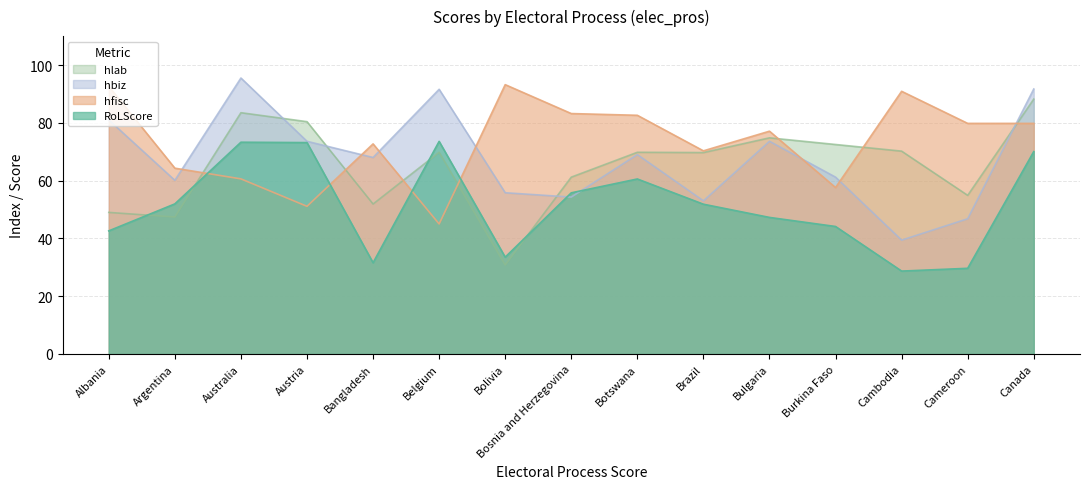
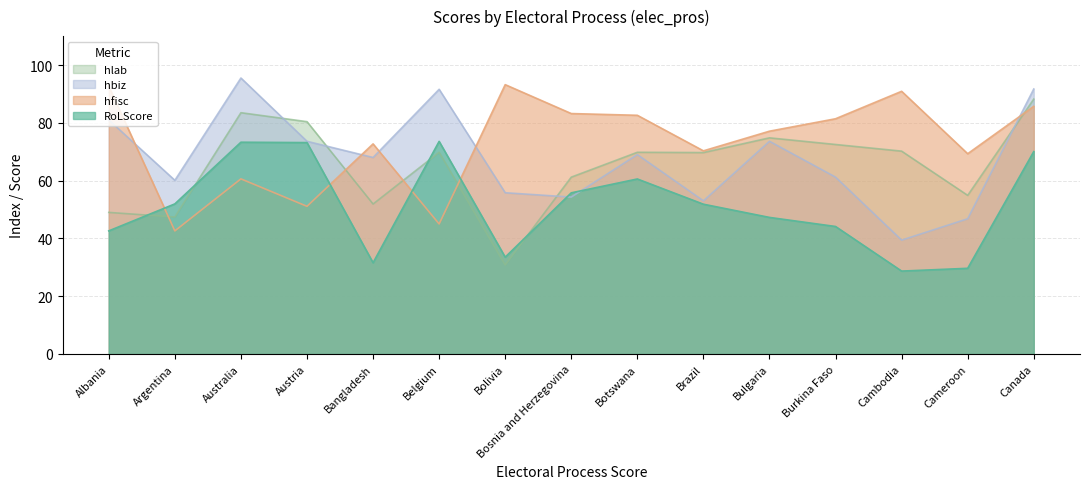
hfisc, Argentina: 64 -> 43
hfisc, Burkina Faso: 58 -> 81
hfisc, Cameroon: 80 -> 69
hfisc, Canada: 80 -> 86
